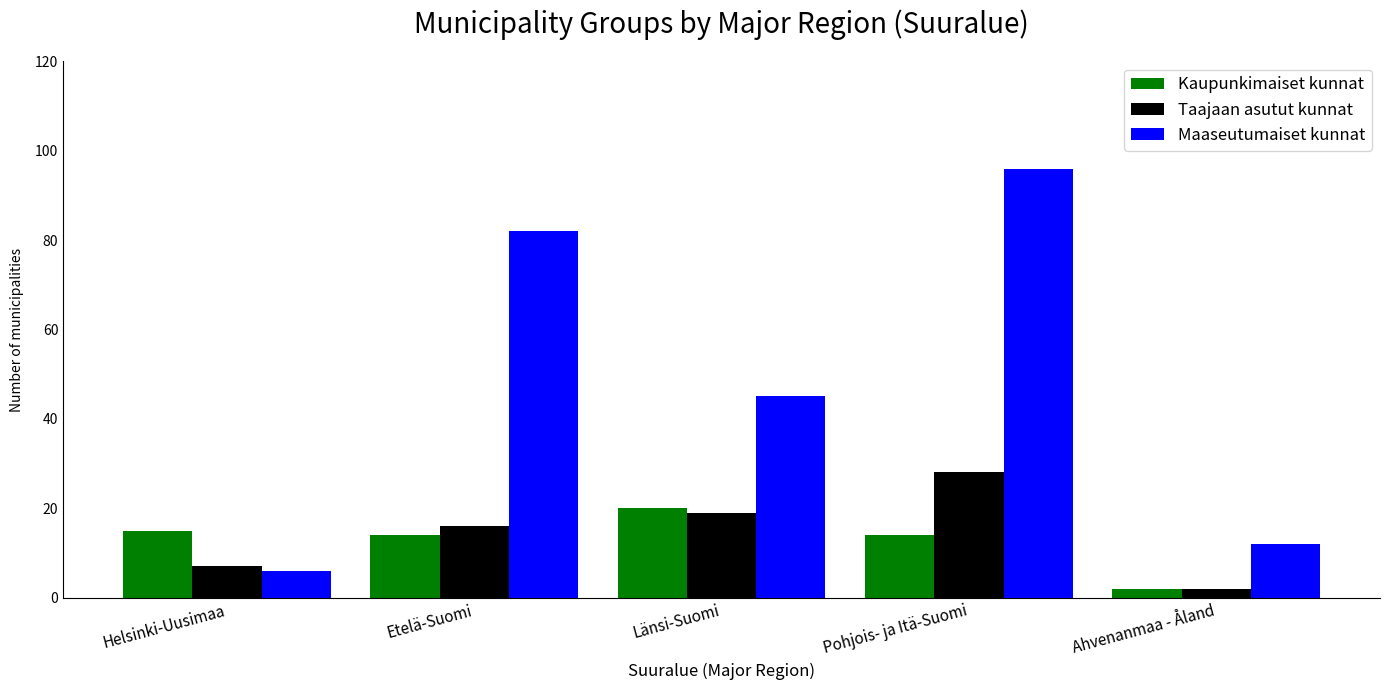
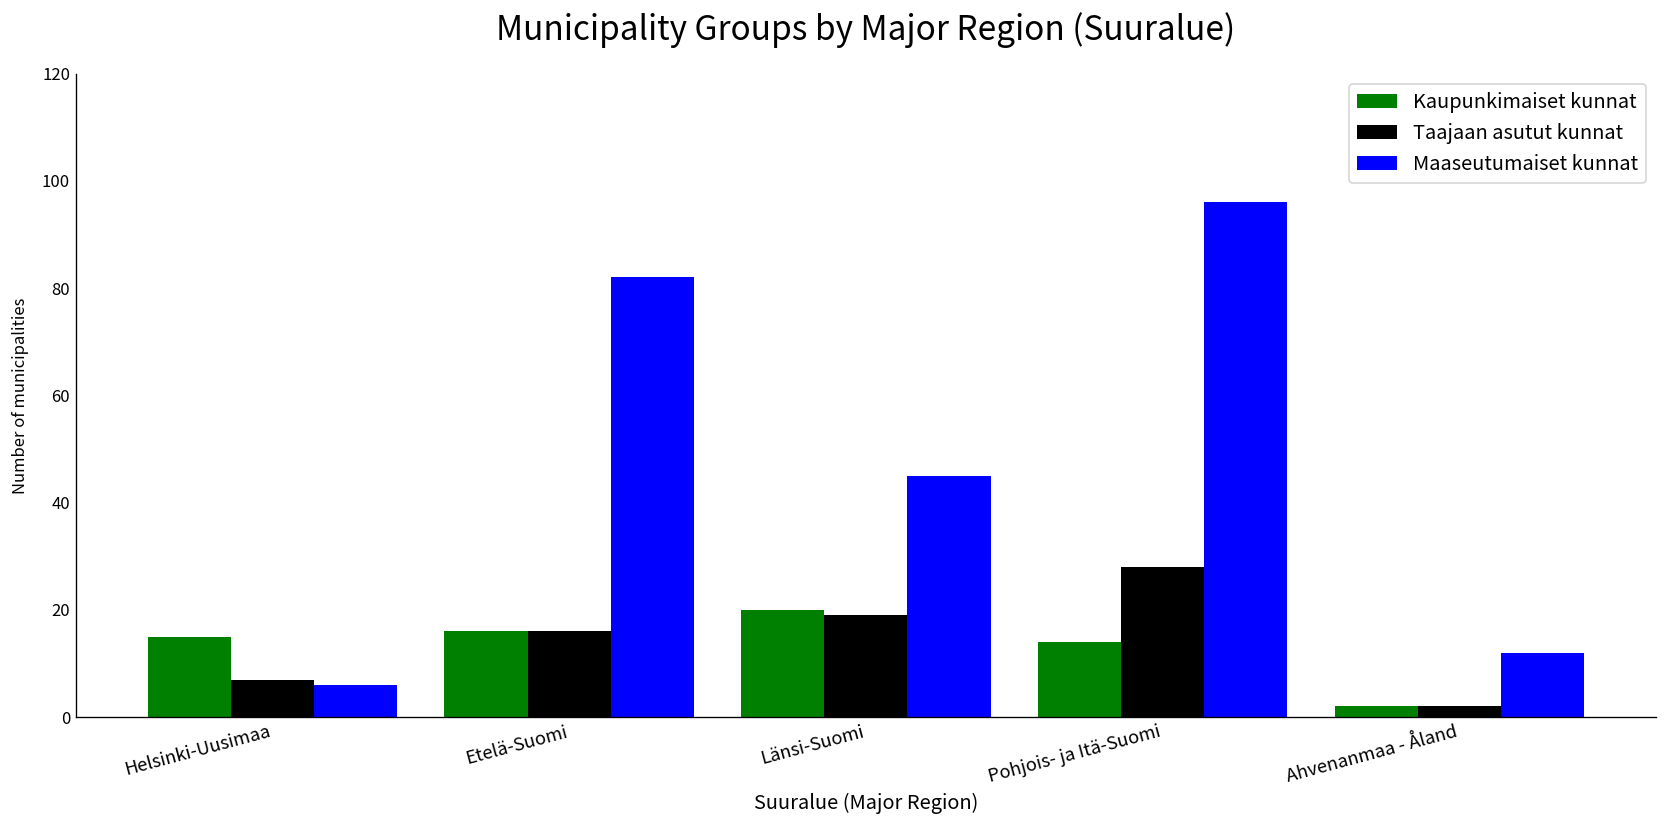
Kaupunkimaiset kunnat, Etelä-Suomi: 14 -> 16
